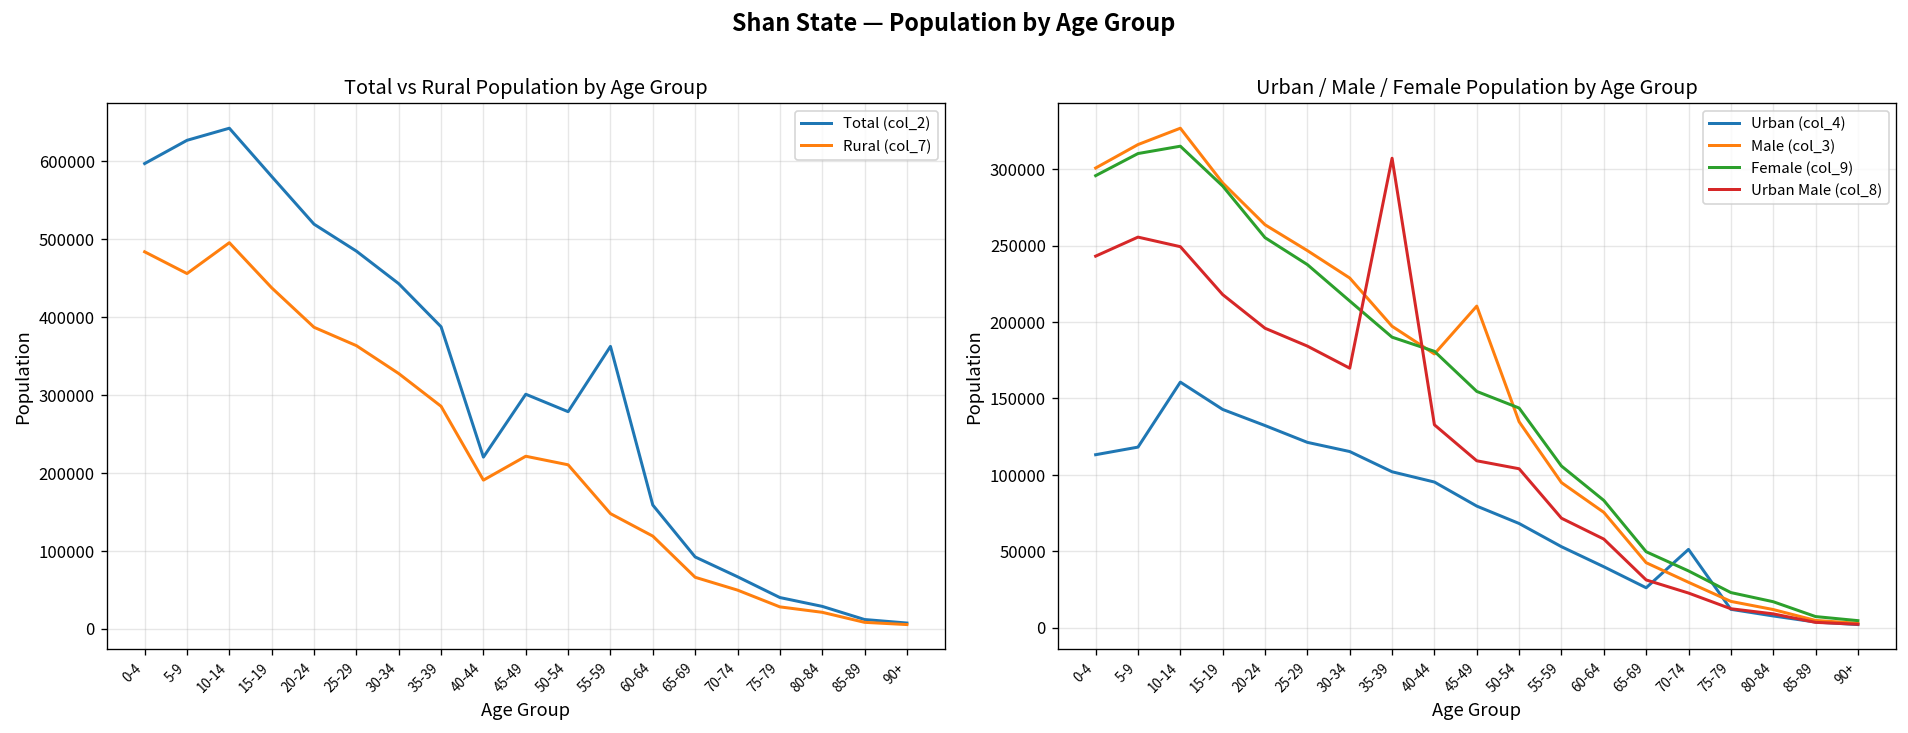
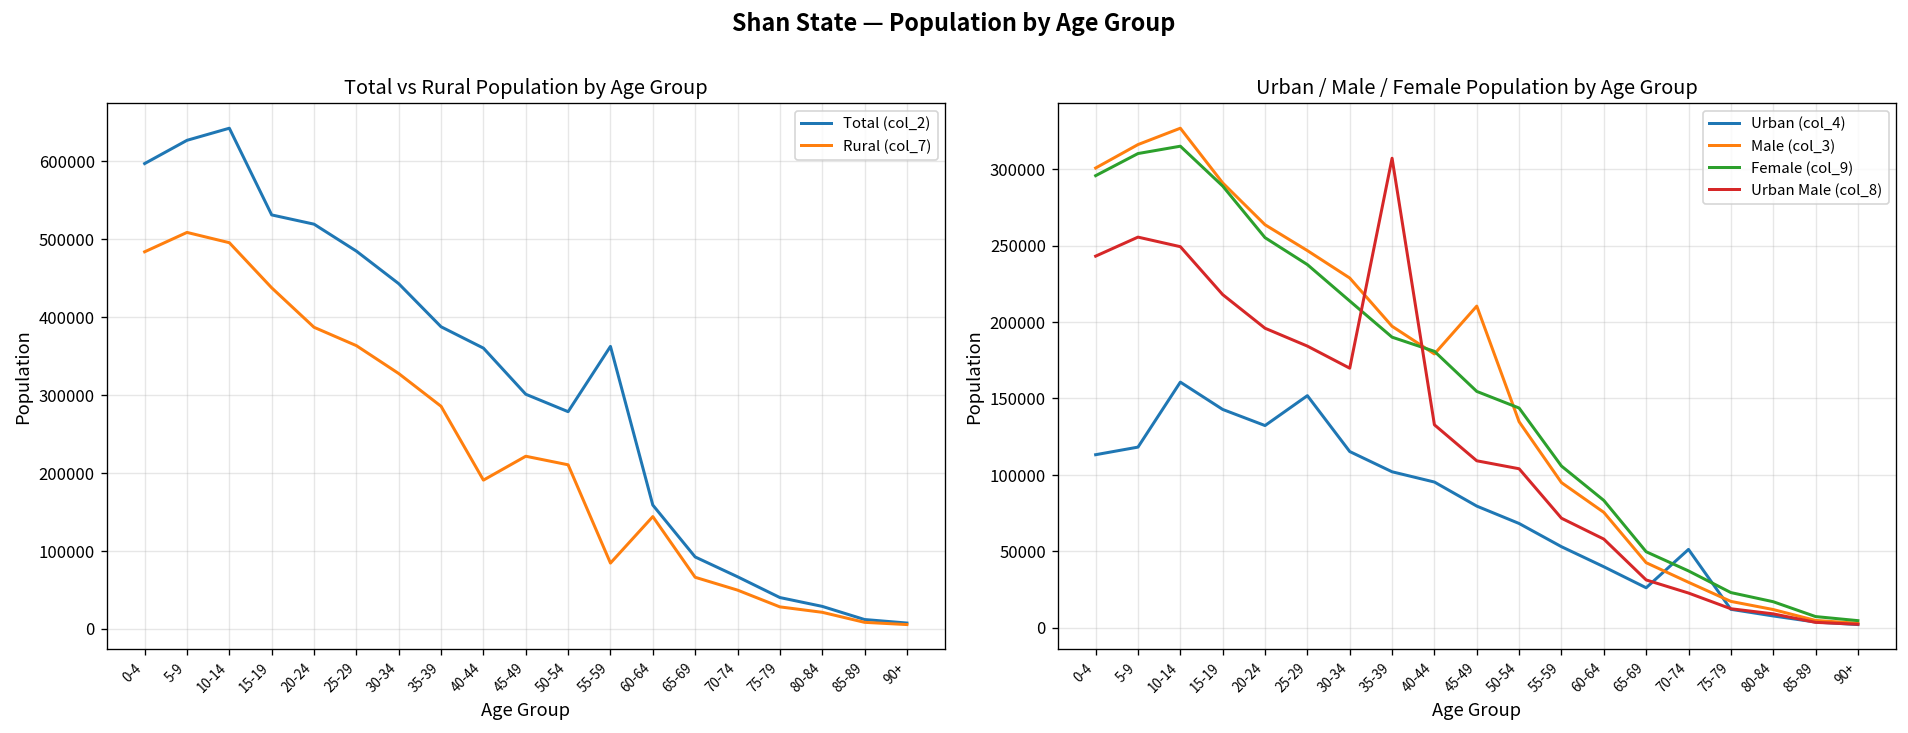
Total vs Rural Population by Age Group, Rural (col_7), 5-9: 460000 -> 510000
Total vs Rural Population by Age Group, Total (col_2), 15-19: 580000 -> 530000
Total vs Rural Population by Age Group, Total (col_2), 40-44: 220000 -> 360000
Total vs Rural Population by Age Group, Rural (col_7), 55-59: 150000 -> 80000
Total vs Rural Population by Age Group, Rural (col_7), 60-64: 120000 -> 140000
Urban / Male / Female Population by Age Group, Urban (col_4), 25-29: 121000 -> 152000
